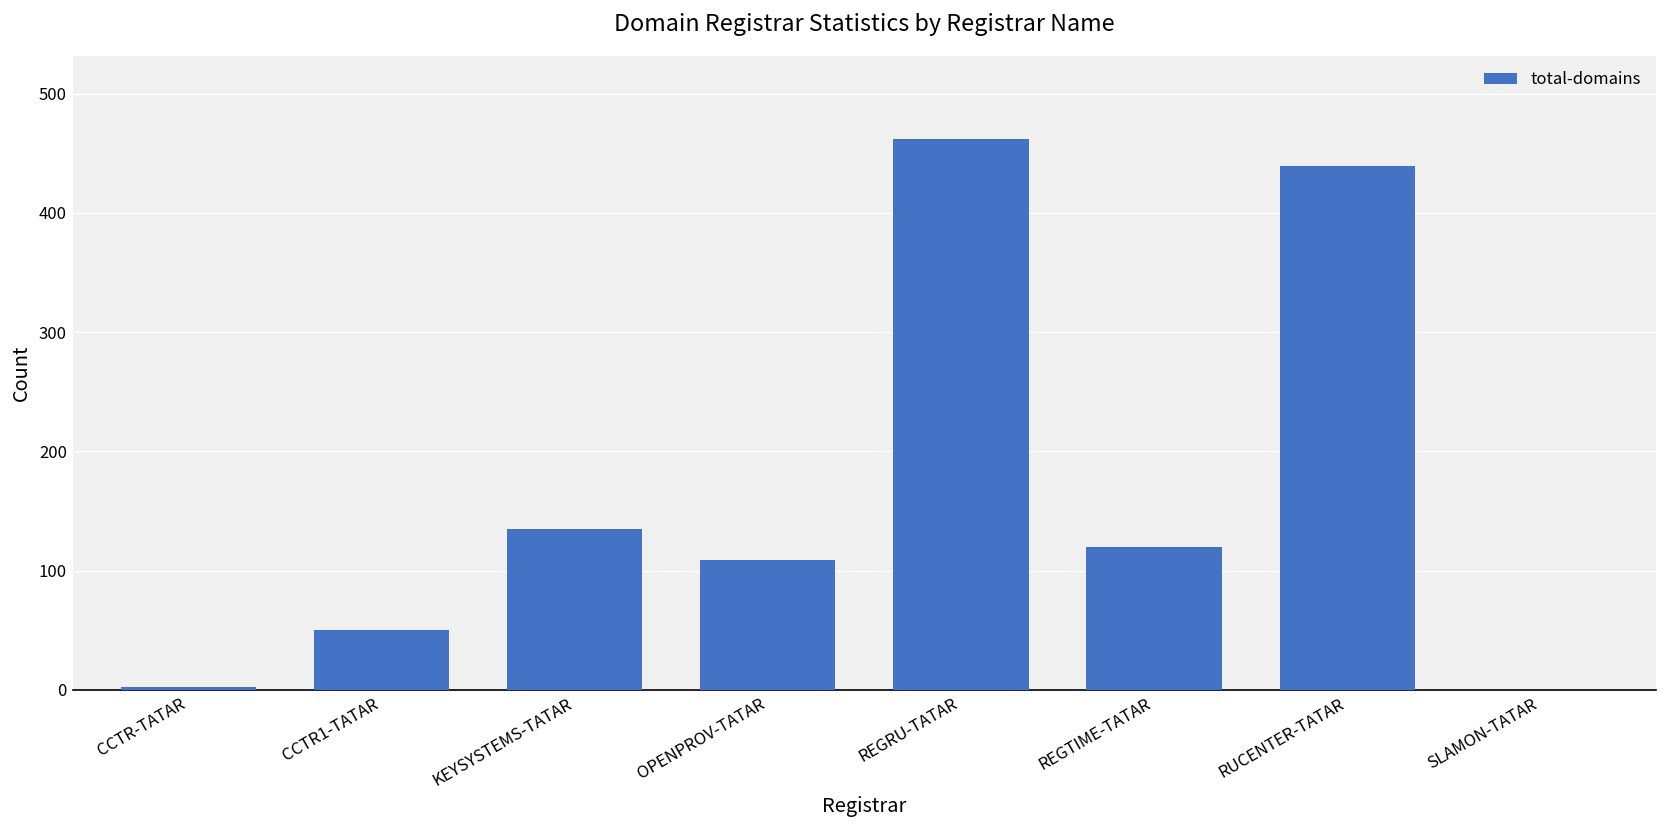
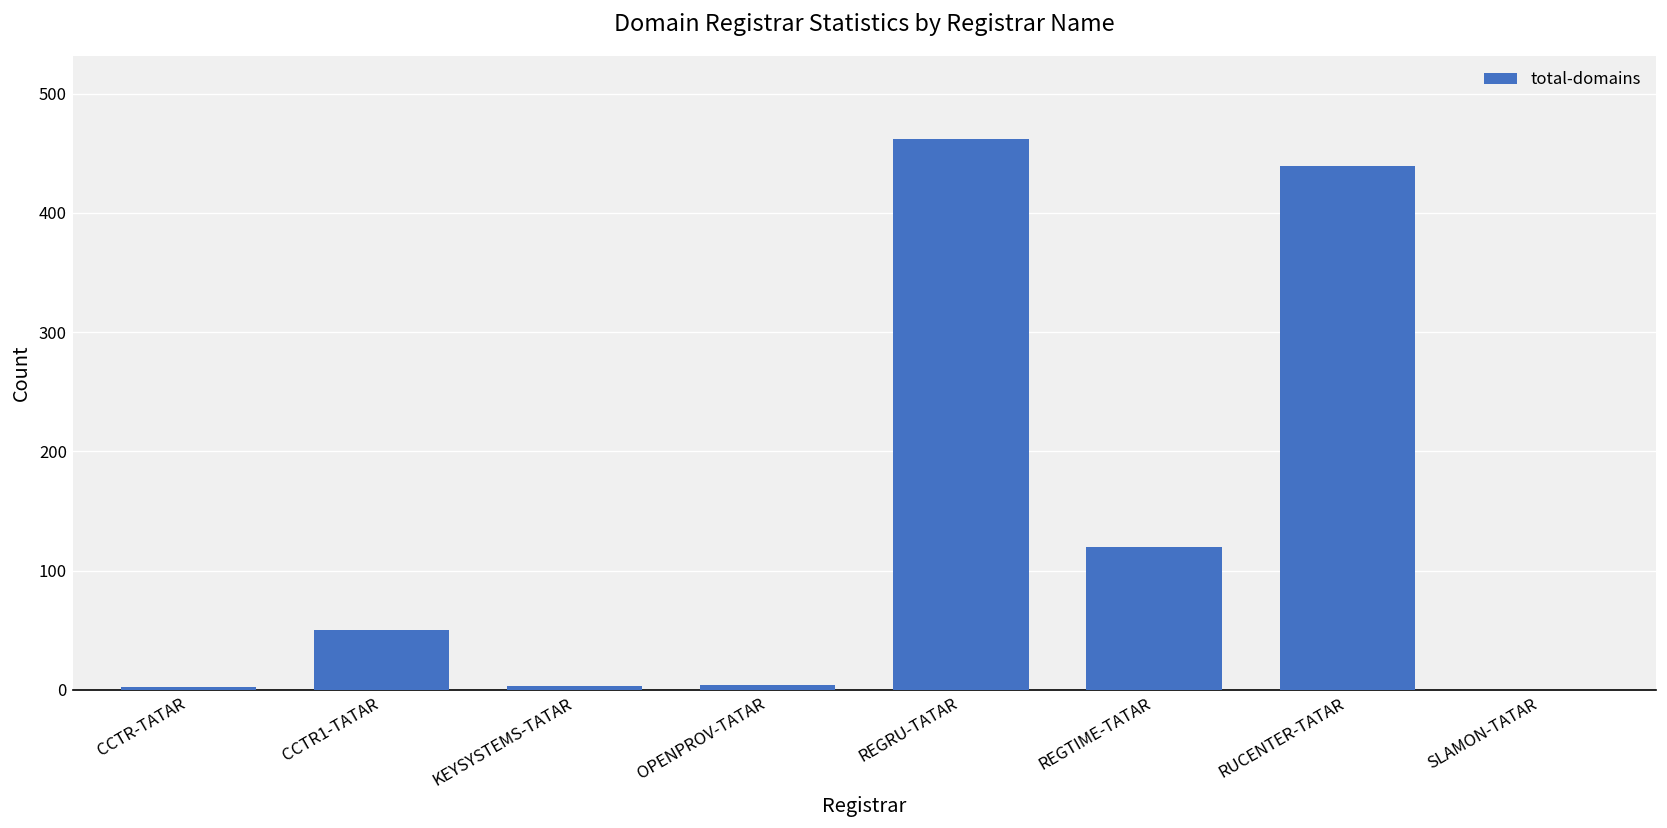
KEYSYSTEMS-TATAR: 140 -> 0
OPENPROV-TATAR: 110 -> 0
